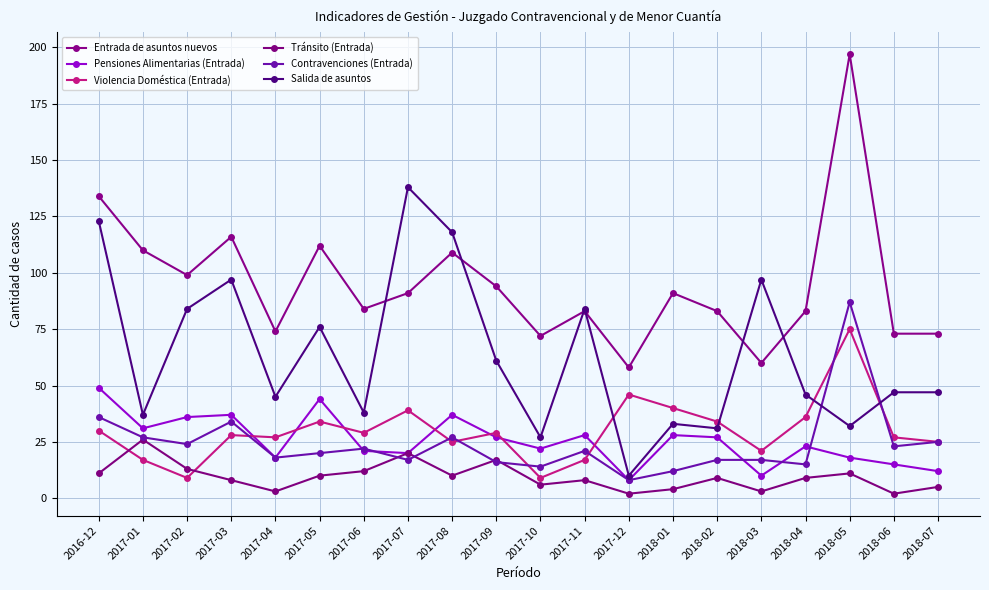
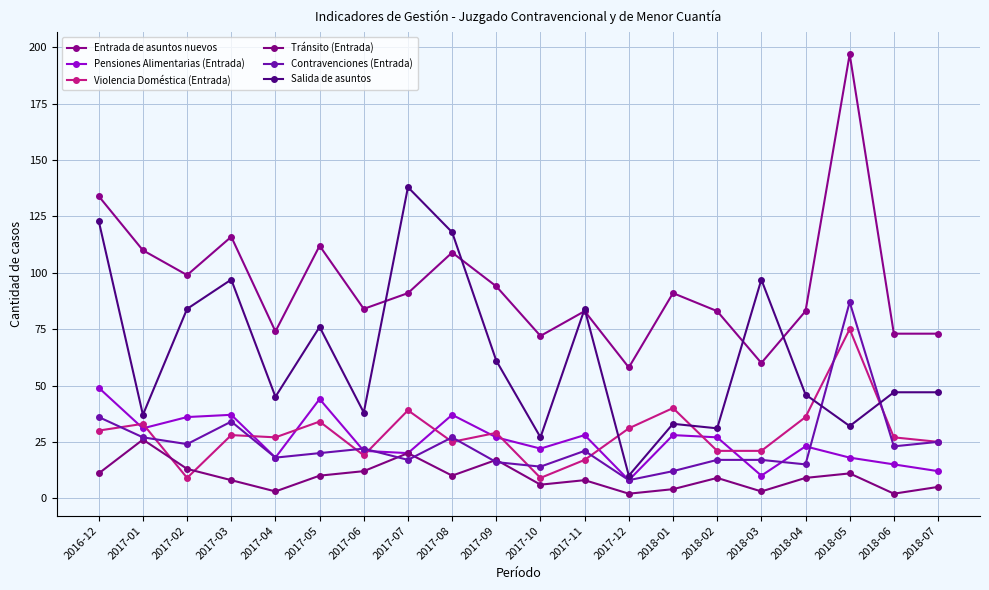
Violencia Doméstica (Entrada), 2017-01: 17 -> 33
Violencia Doméstica (Entrada), 2017-06: 29 -> 19
Violencia Doméstica (Entrada), 2017-12: 46 -> 31
Violencia Doméstica (Entrada), 2018-02: 34 -> 21
